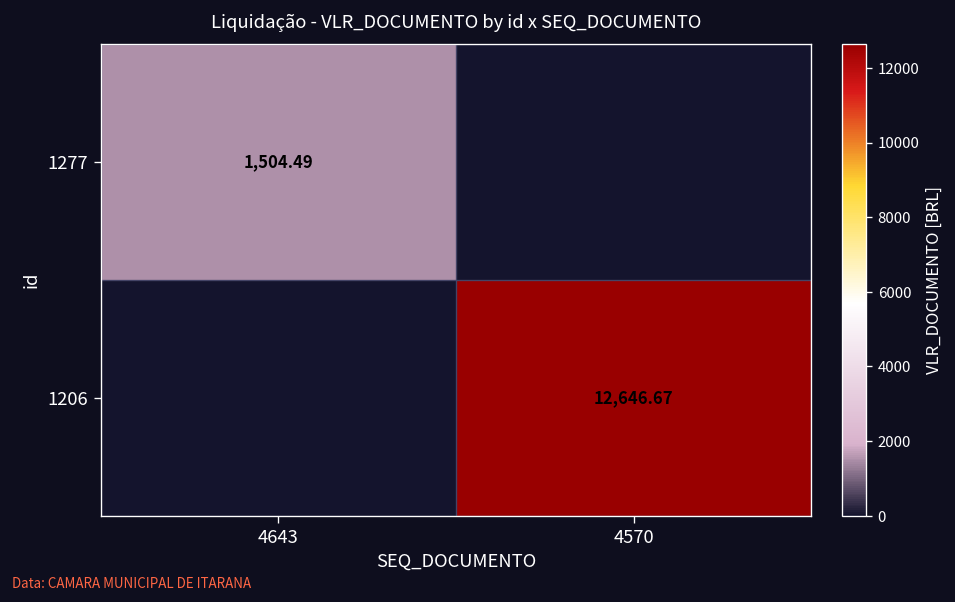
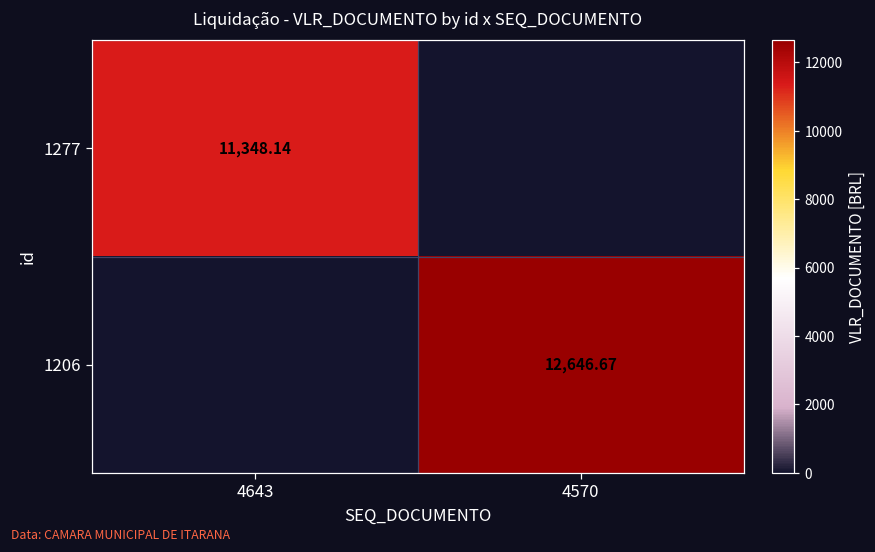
1277, 4643: 1,504.49 -> 11,348.14
